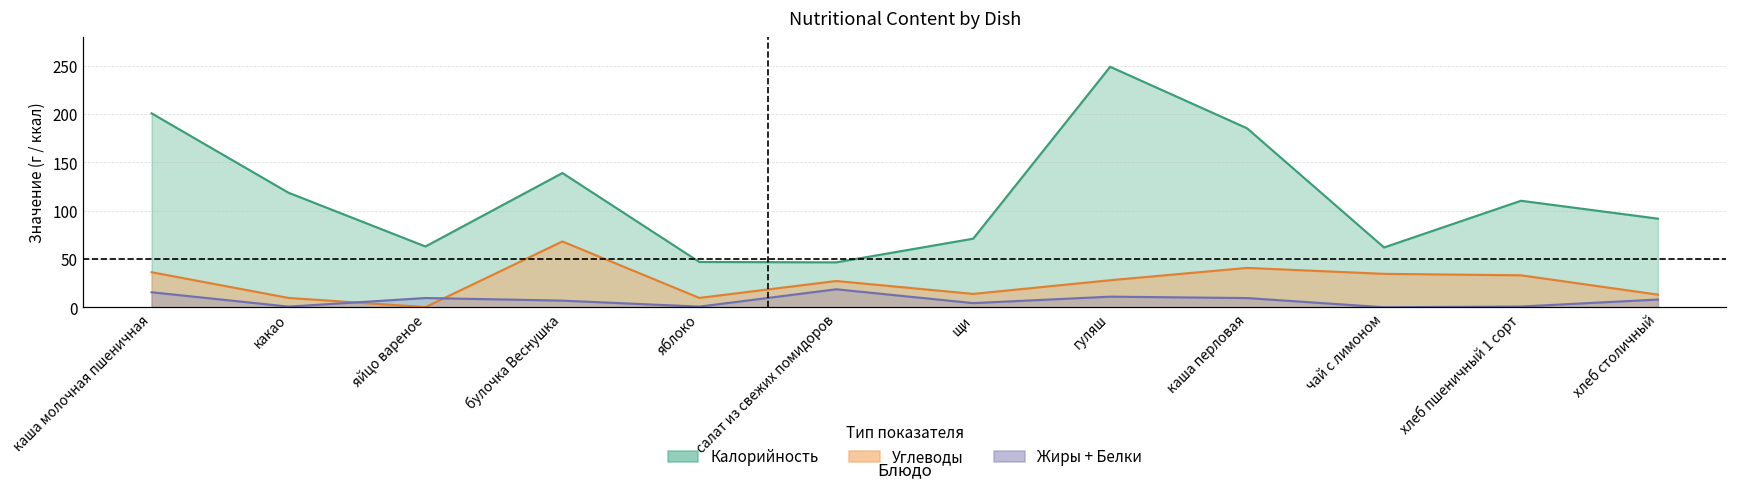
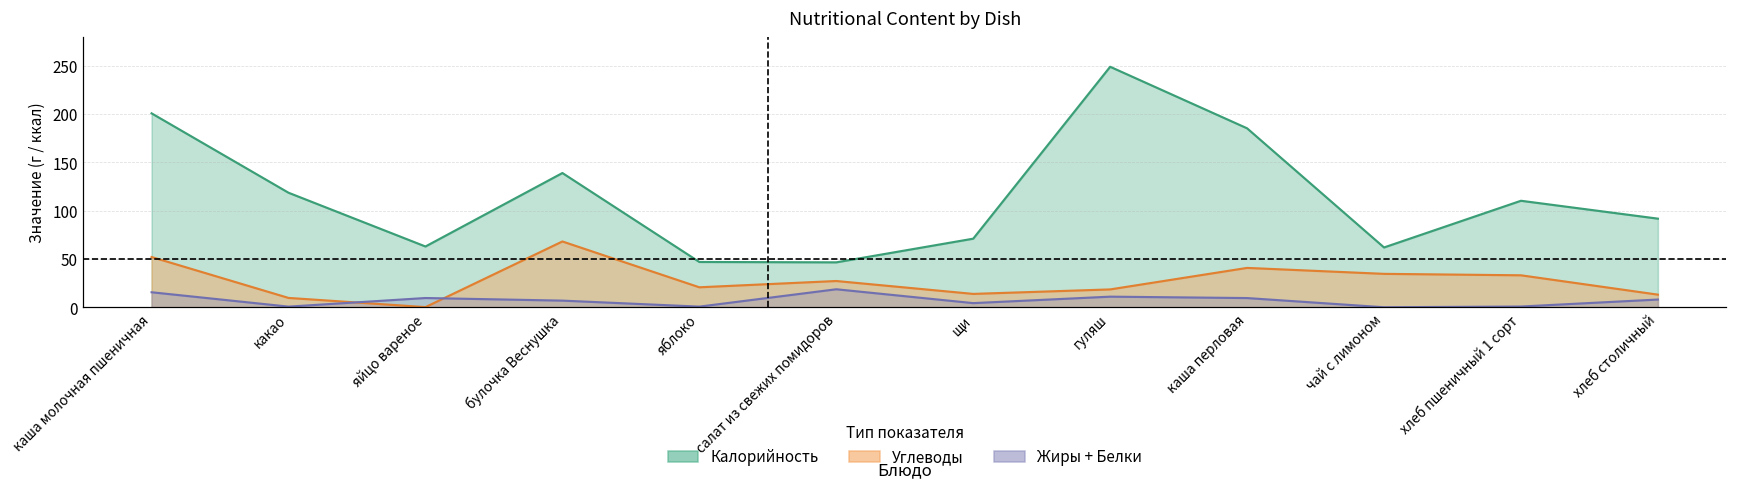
Углеводы, каша молочная пшеничная: 40 -> 50
Углеводы, яблоко: 10 -> 20
Углеводы, гуляш: 30 -> 20
